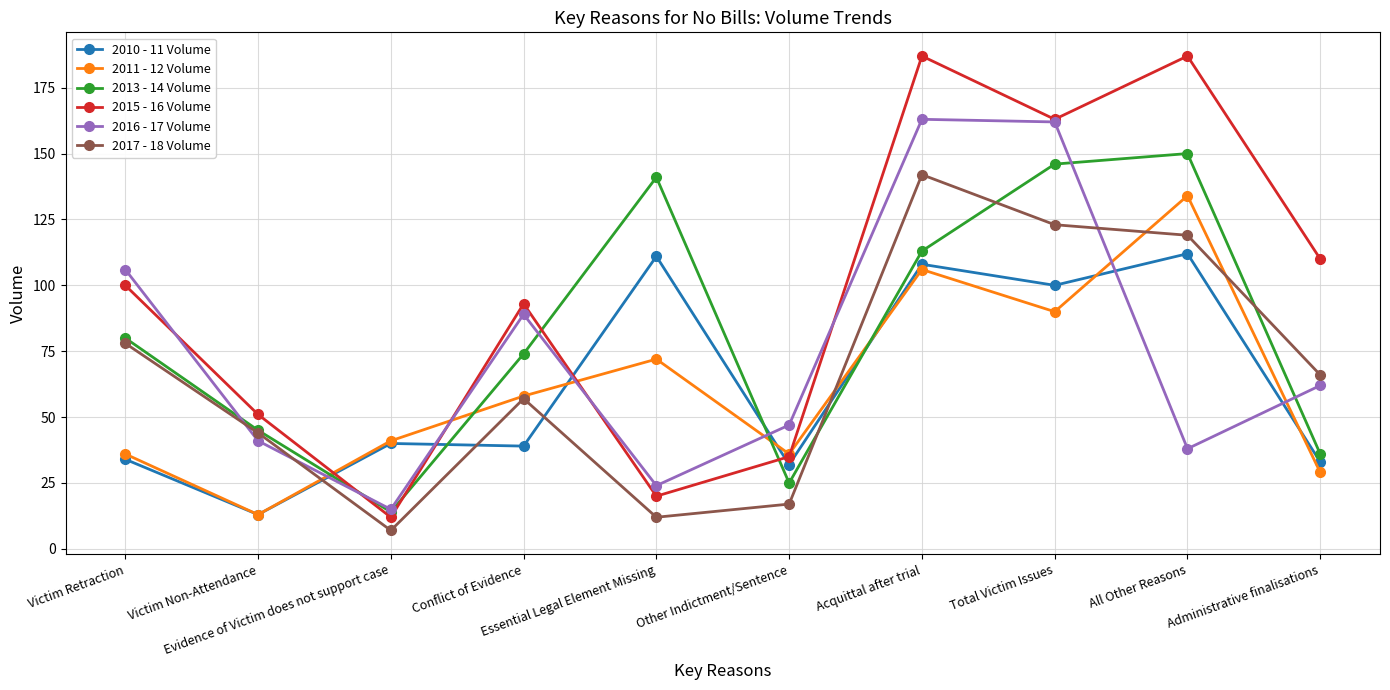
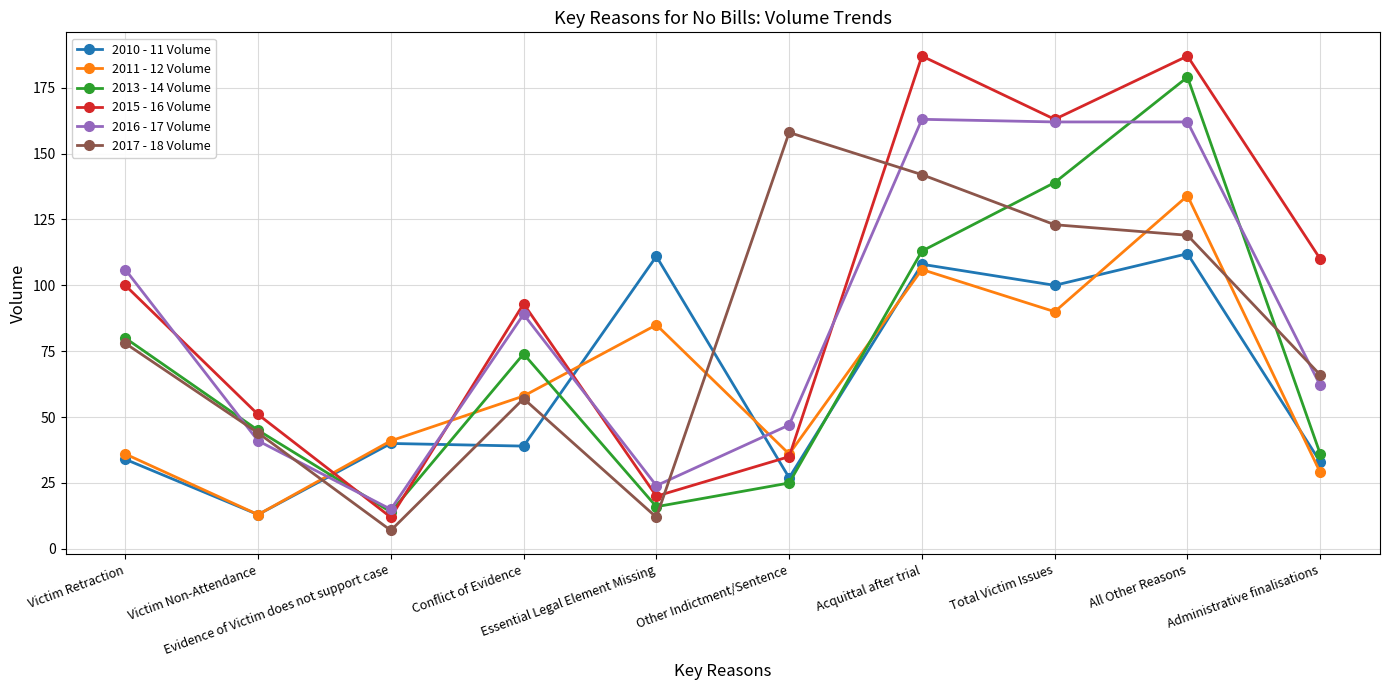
2011 - 12 Volume, Essential Legal Element Missing: 72 -> 85
2013 - 14 Volume, Essential Legal Element Missing: 141 -> 16
2010 - 11 Volume, Other Indictment/Sentence: 32 -> 27
2017 - 18 Volume, Other Indictment/Sentence: 17 -> 158
2013 - 14 Volume, Total Victim Issues: 146 -> 139
2013 - 14 Volume, All Other Reasons: 150 -> 179
2016 - 17 Volume, All Other Reasons: 38 -> 162
